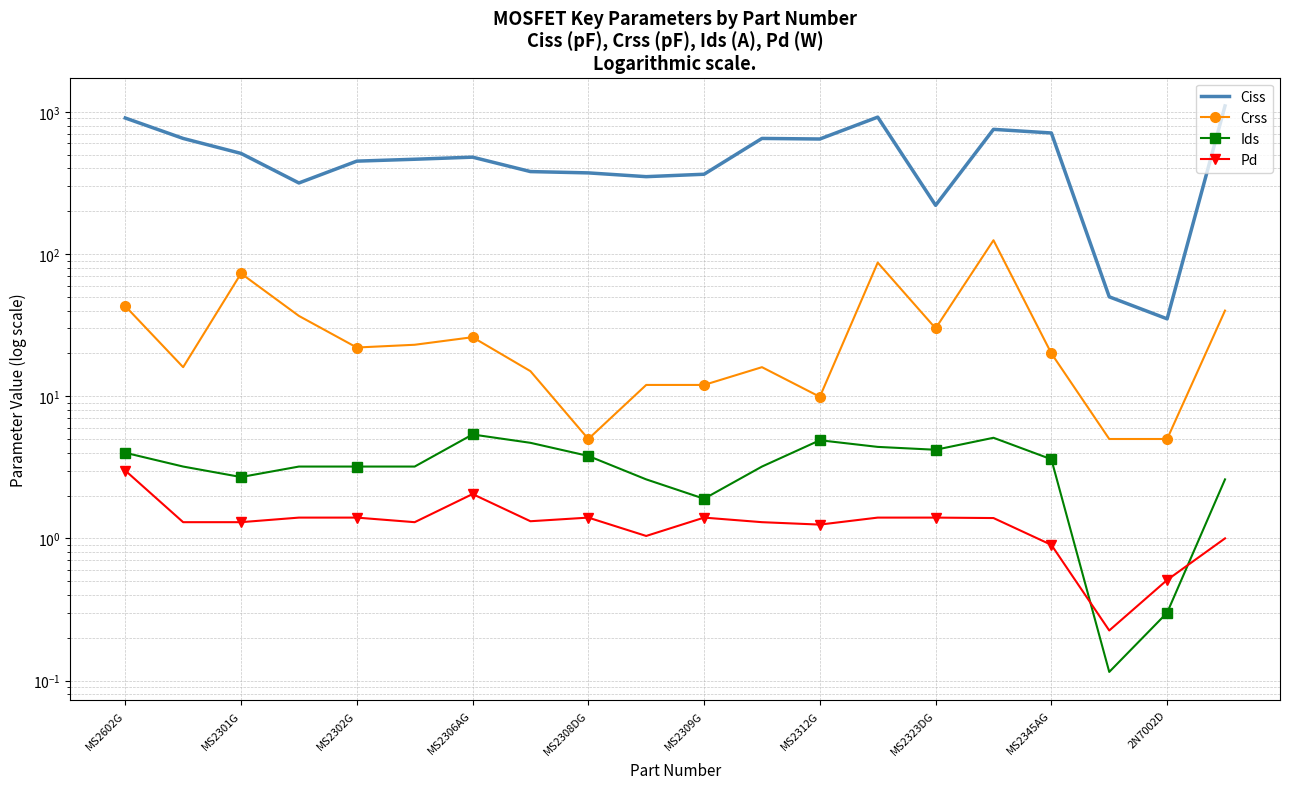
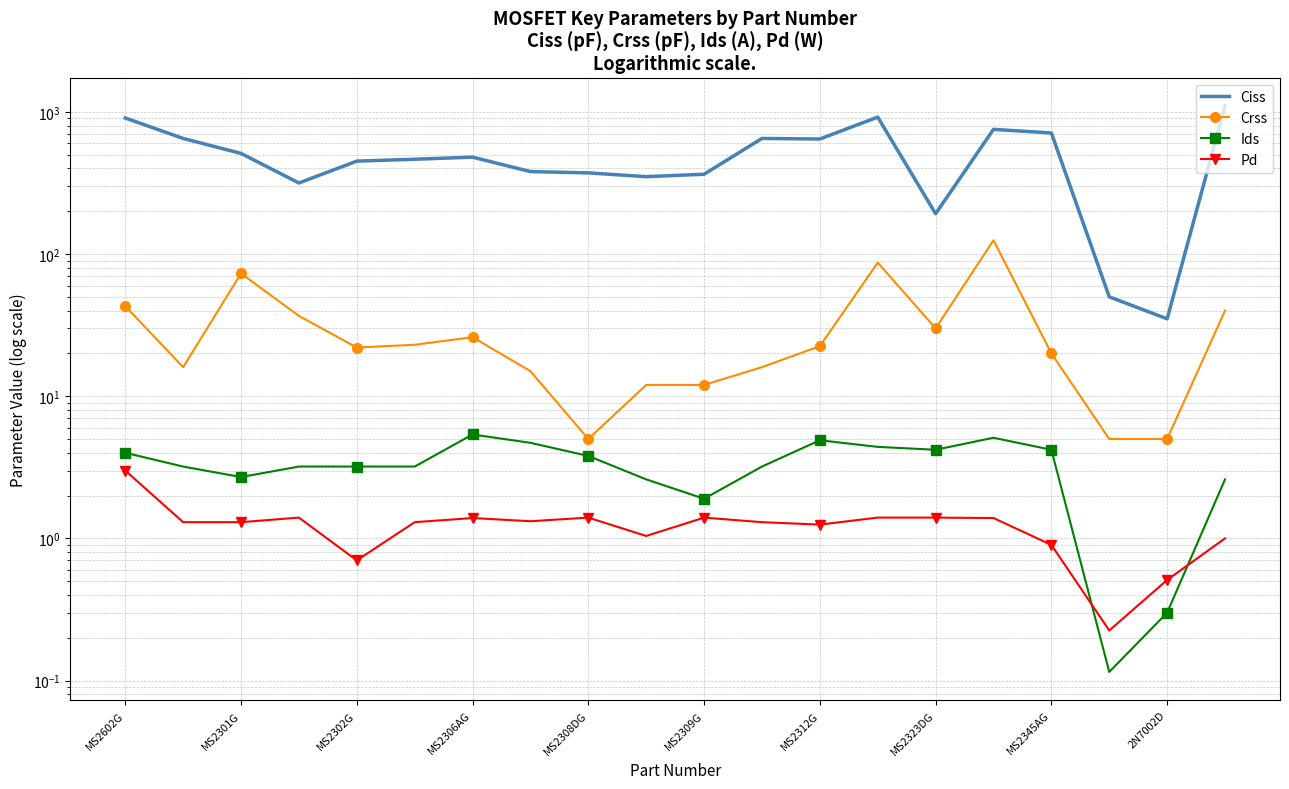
Pd, MS2302G: 1.4 -> 0.7
Pd, MS2306AG: 2.1 -> 1.4
Crss, MS2312G: 10 -> 23
Ciss, MS2323DG: 220 -> 190
Ids, MS2345AG: 3.6 -> 4.2
